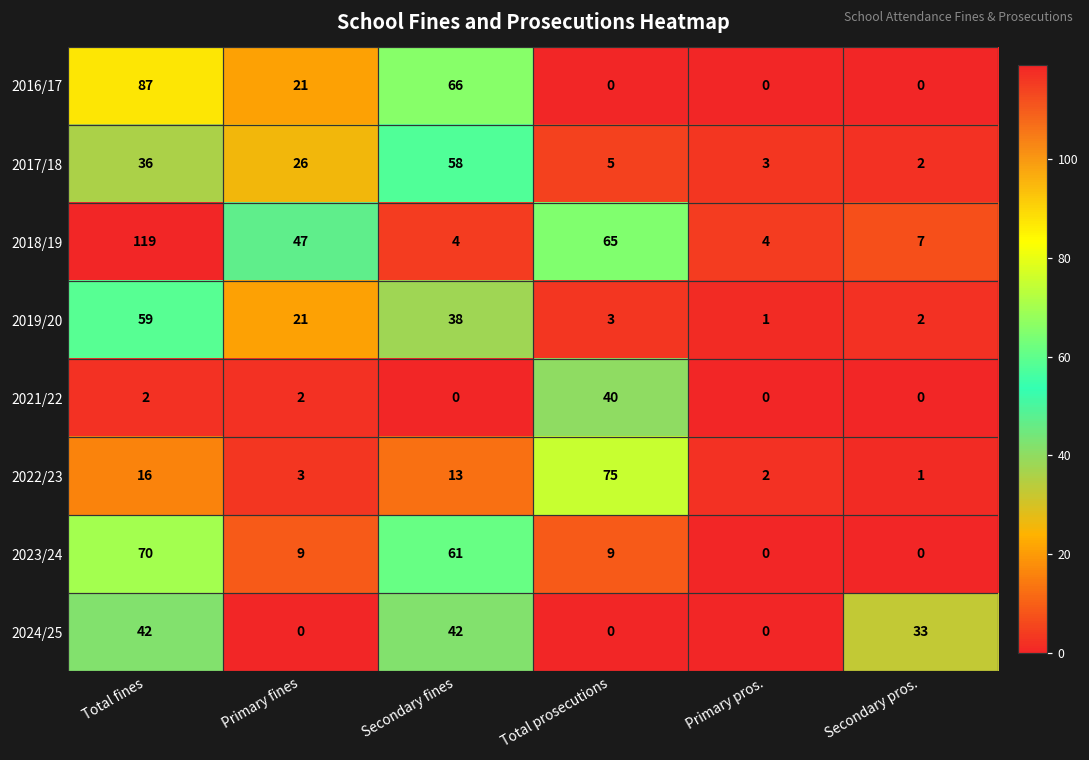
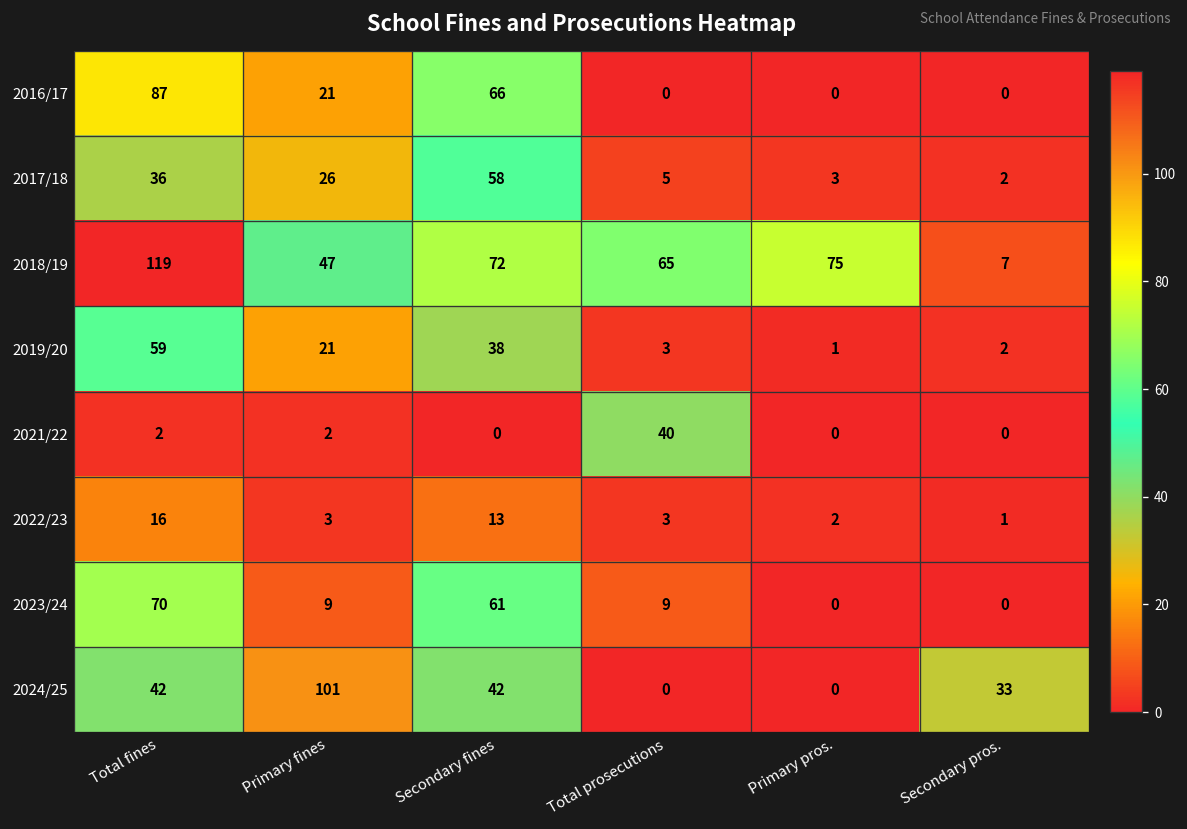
2018/19, Secondary fines: 4 -> 72
2018/19, Primary pros.: 4 -> 75
2022/23, Total prosecutions: 75 -> 3
2024/25, Primary fines: 0 -> 101
